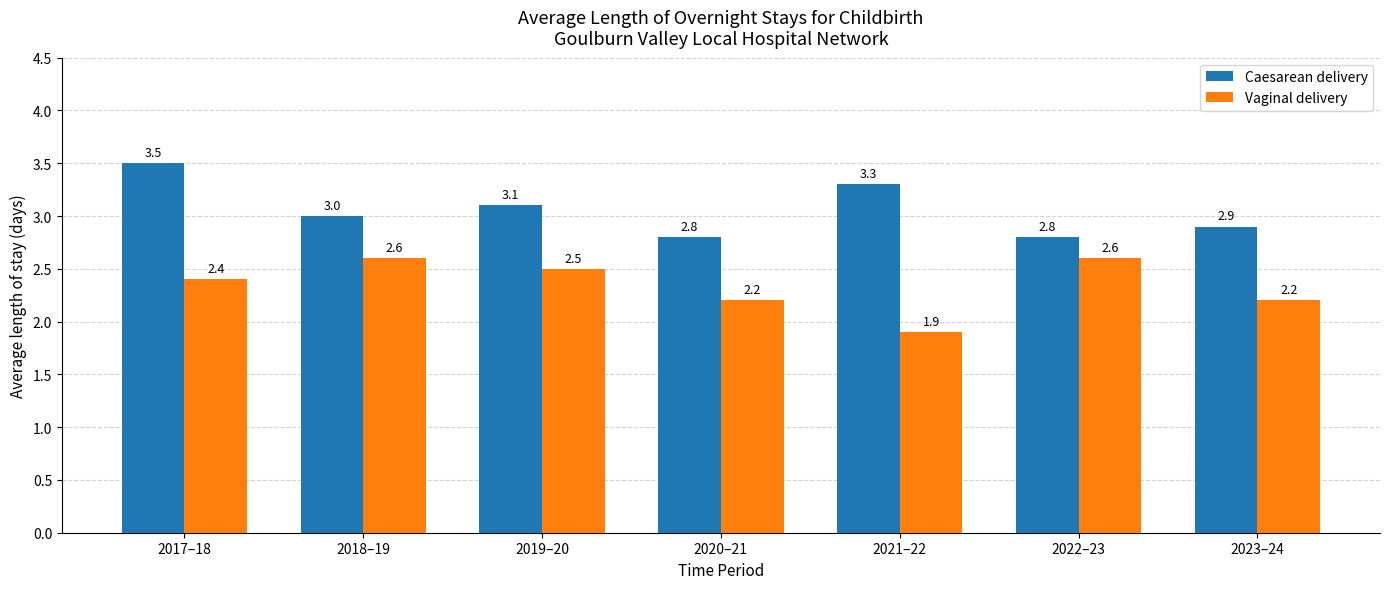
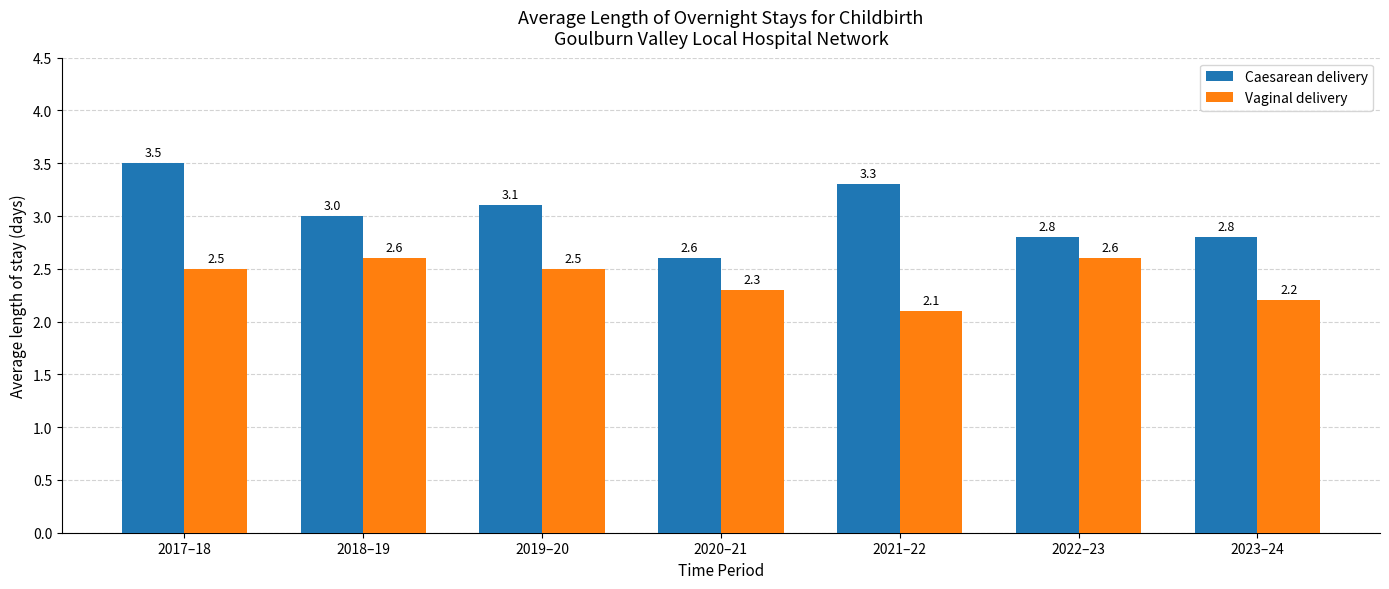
Vaginal delivery, 2017–18: 2.4 -> 2.5
Caesarean delivery, 2020–21: 2.8 -> 2.6
Vaginal delivery, 2020–21: 2.2 -> 2.3
Vaginal delivery, 2021–22: 1.9 -> 2.1
Caesarean delivery, 2023–24: 2.9 -> 2.8
